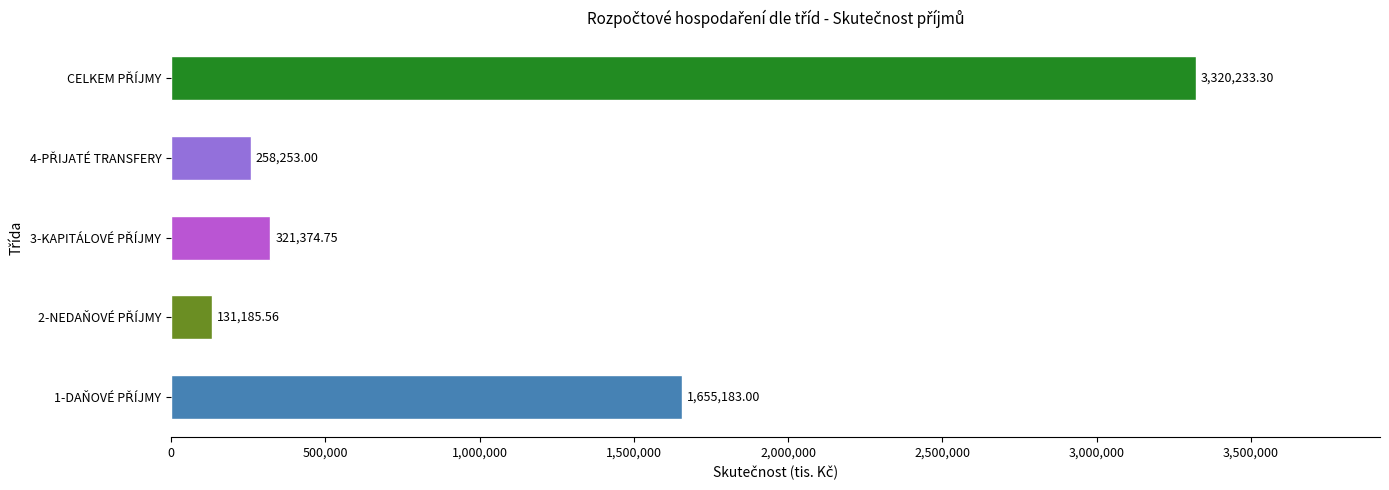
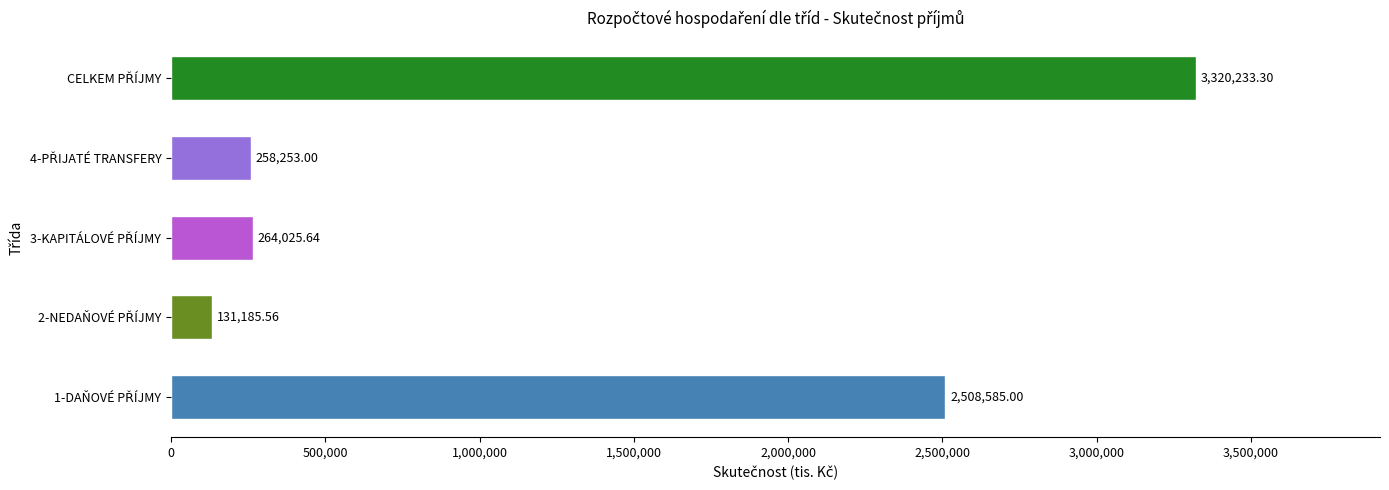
3-KAPITÁLOVÉ PŘÍJMY: 321,374.75 -> 264,025.64
1-DAŇOVÉ PŘÍJMY: 1,655,183.00 -> 2,508,585.00
